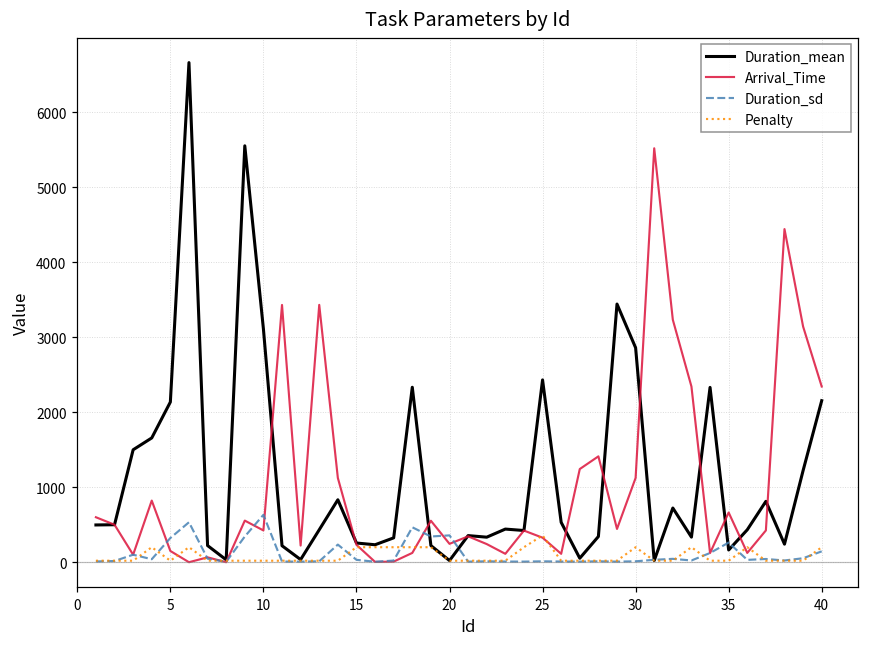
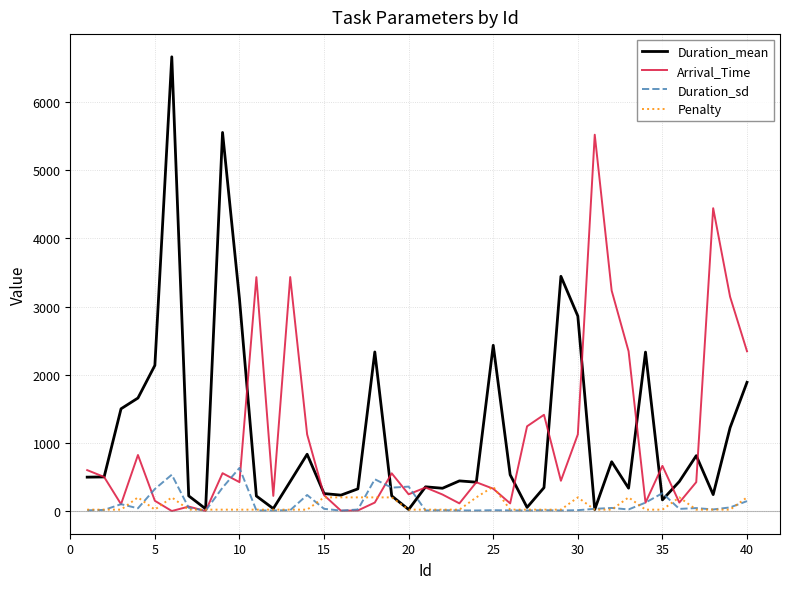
Duration_mean, 40: 2200 -> 1900
